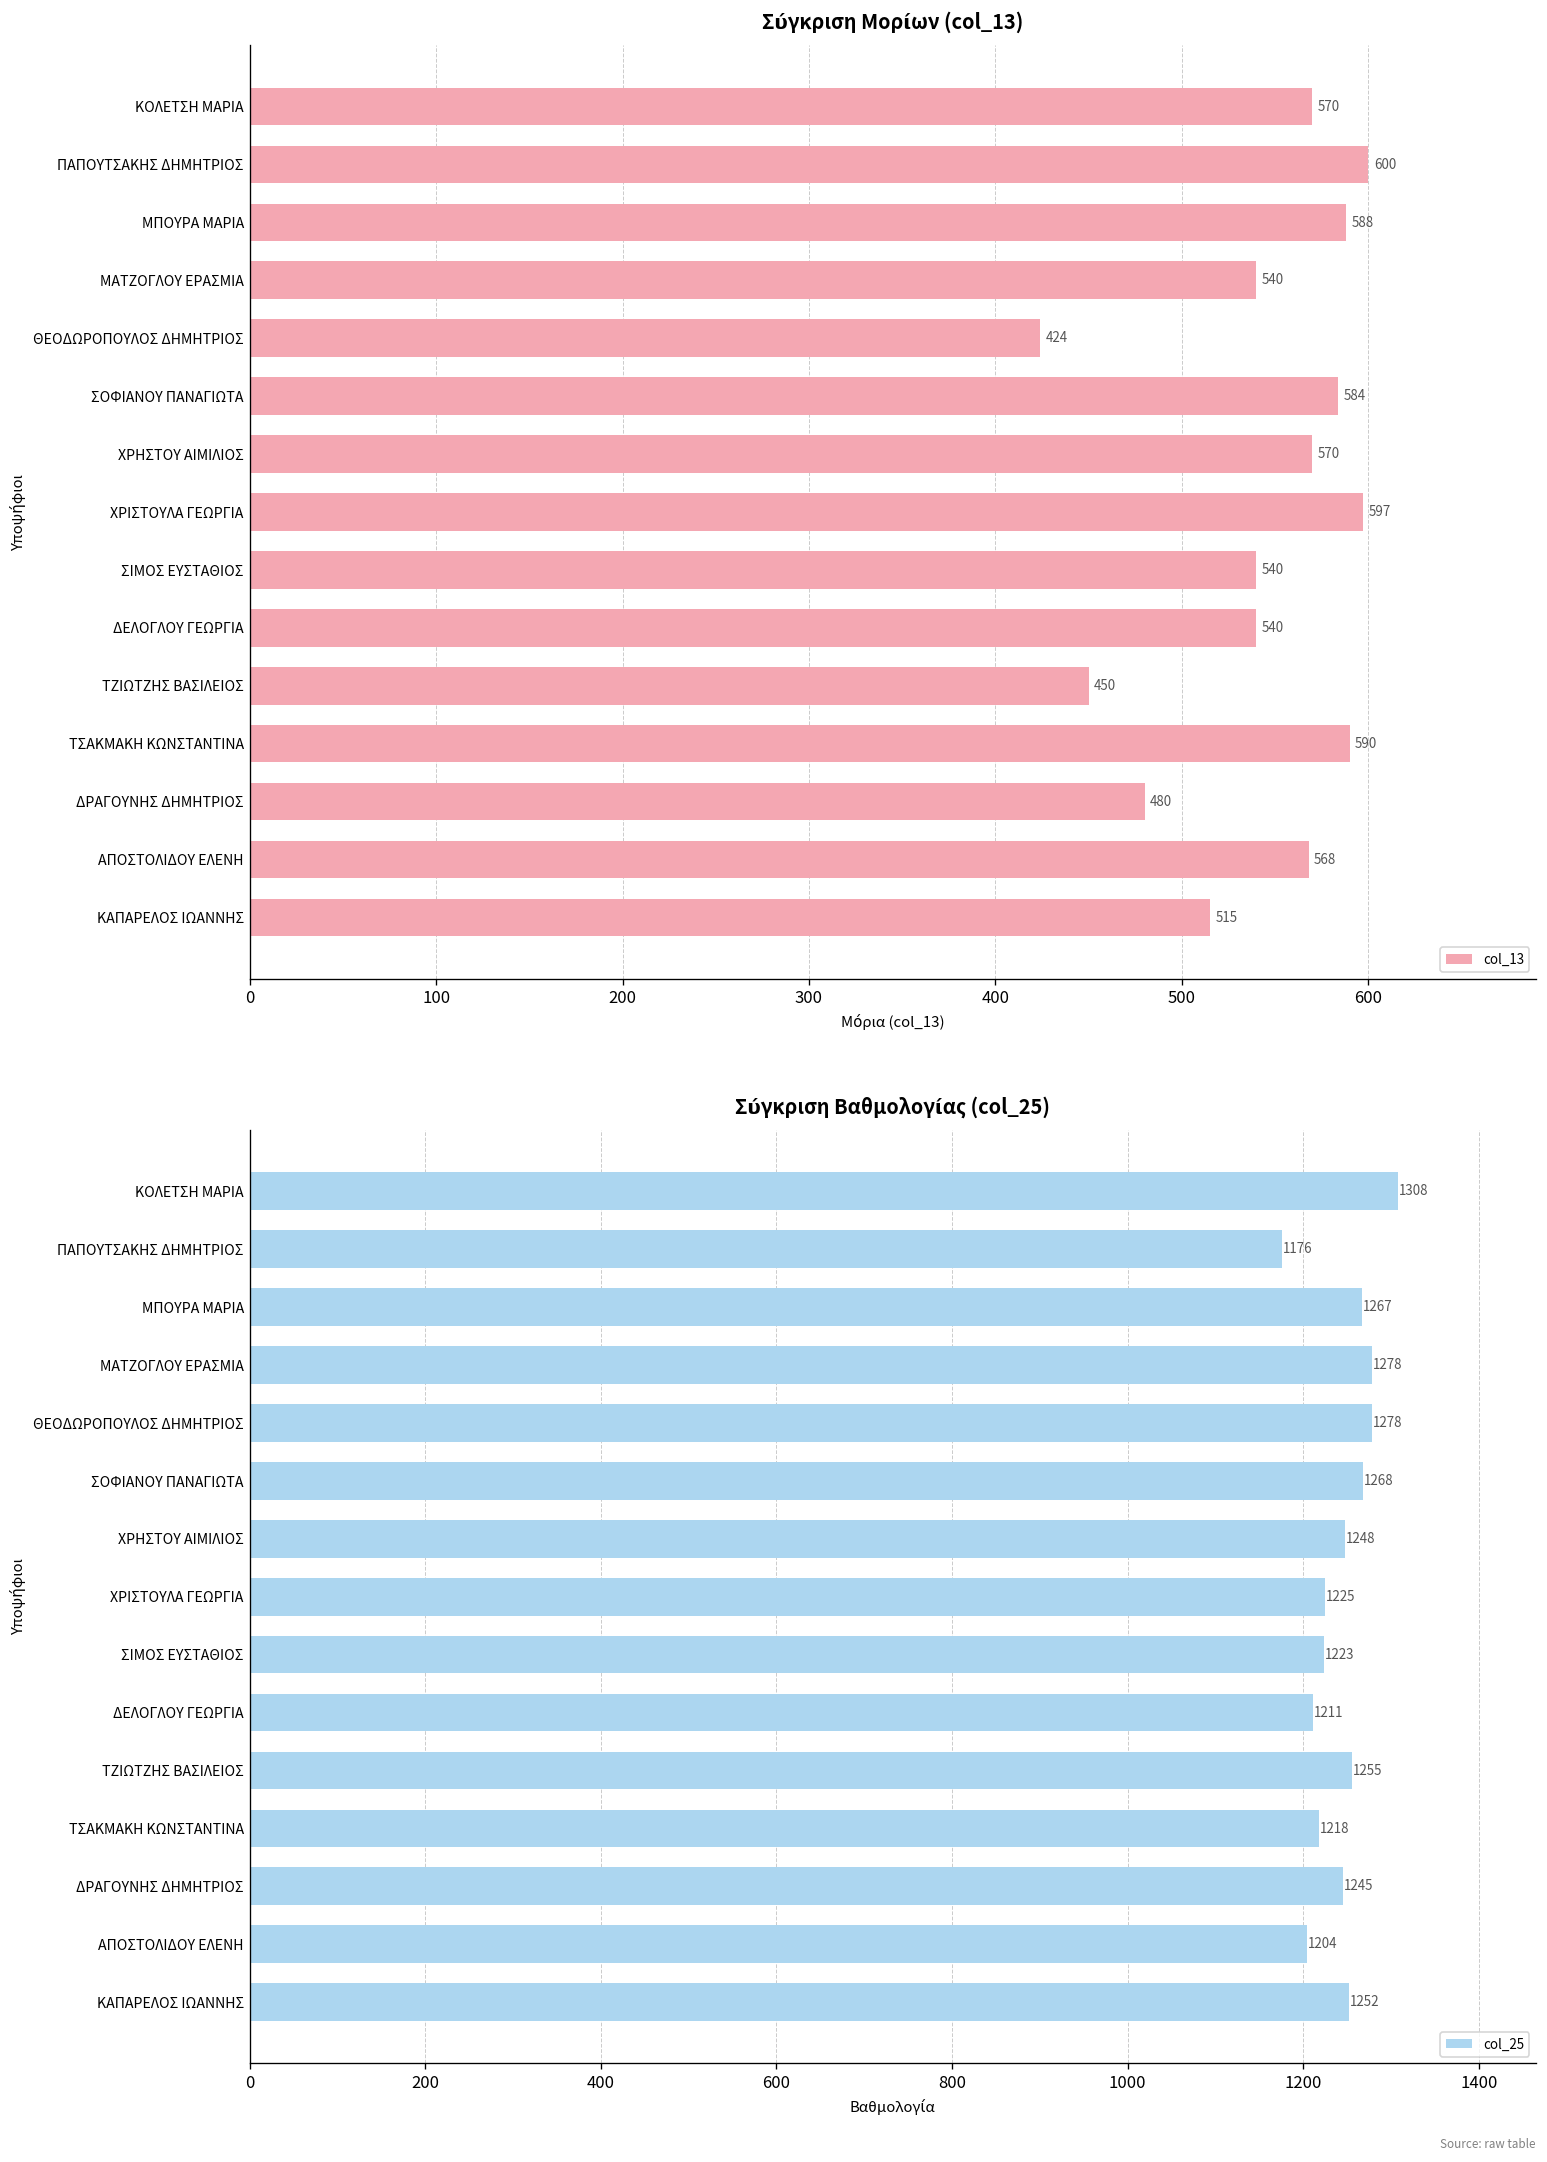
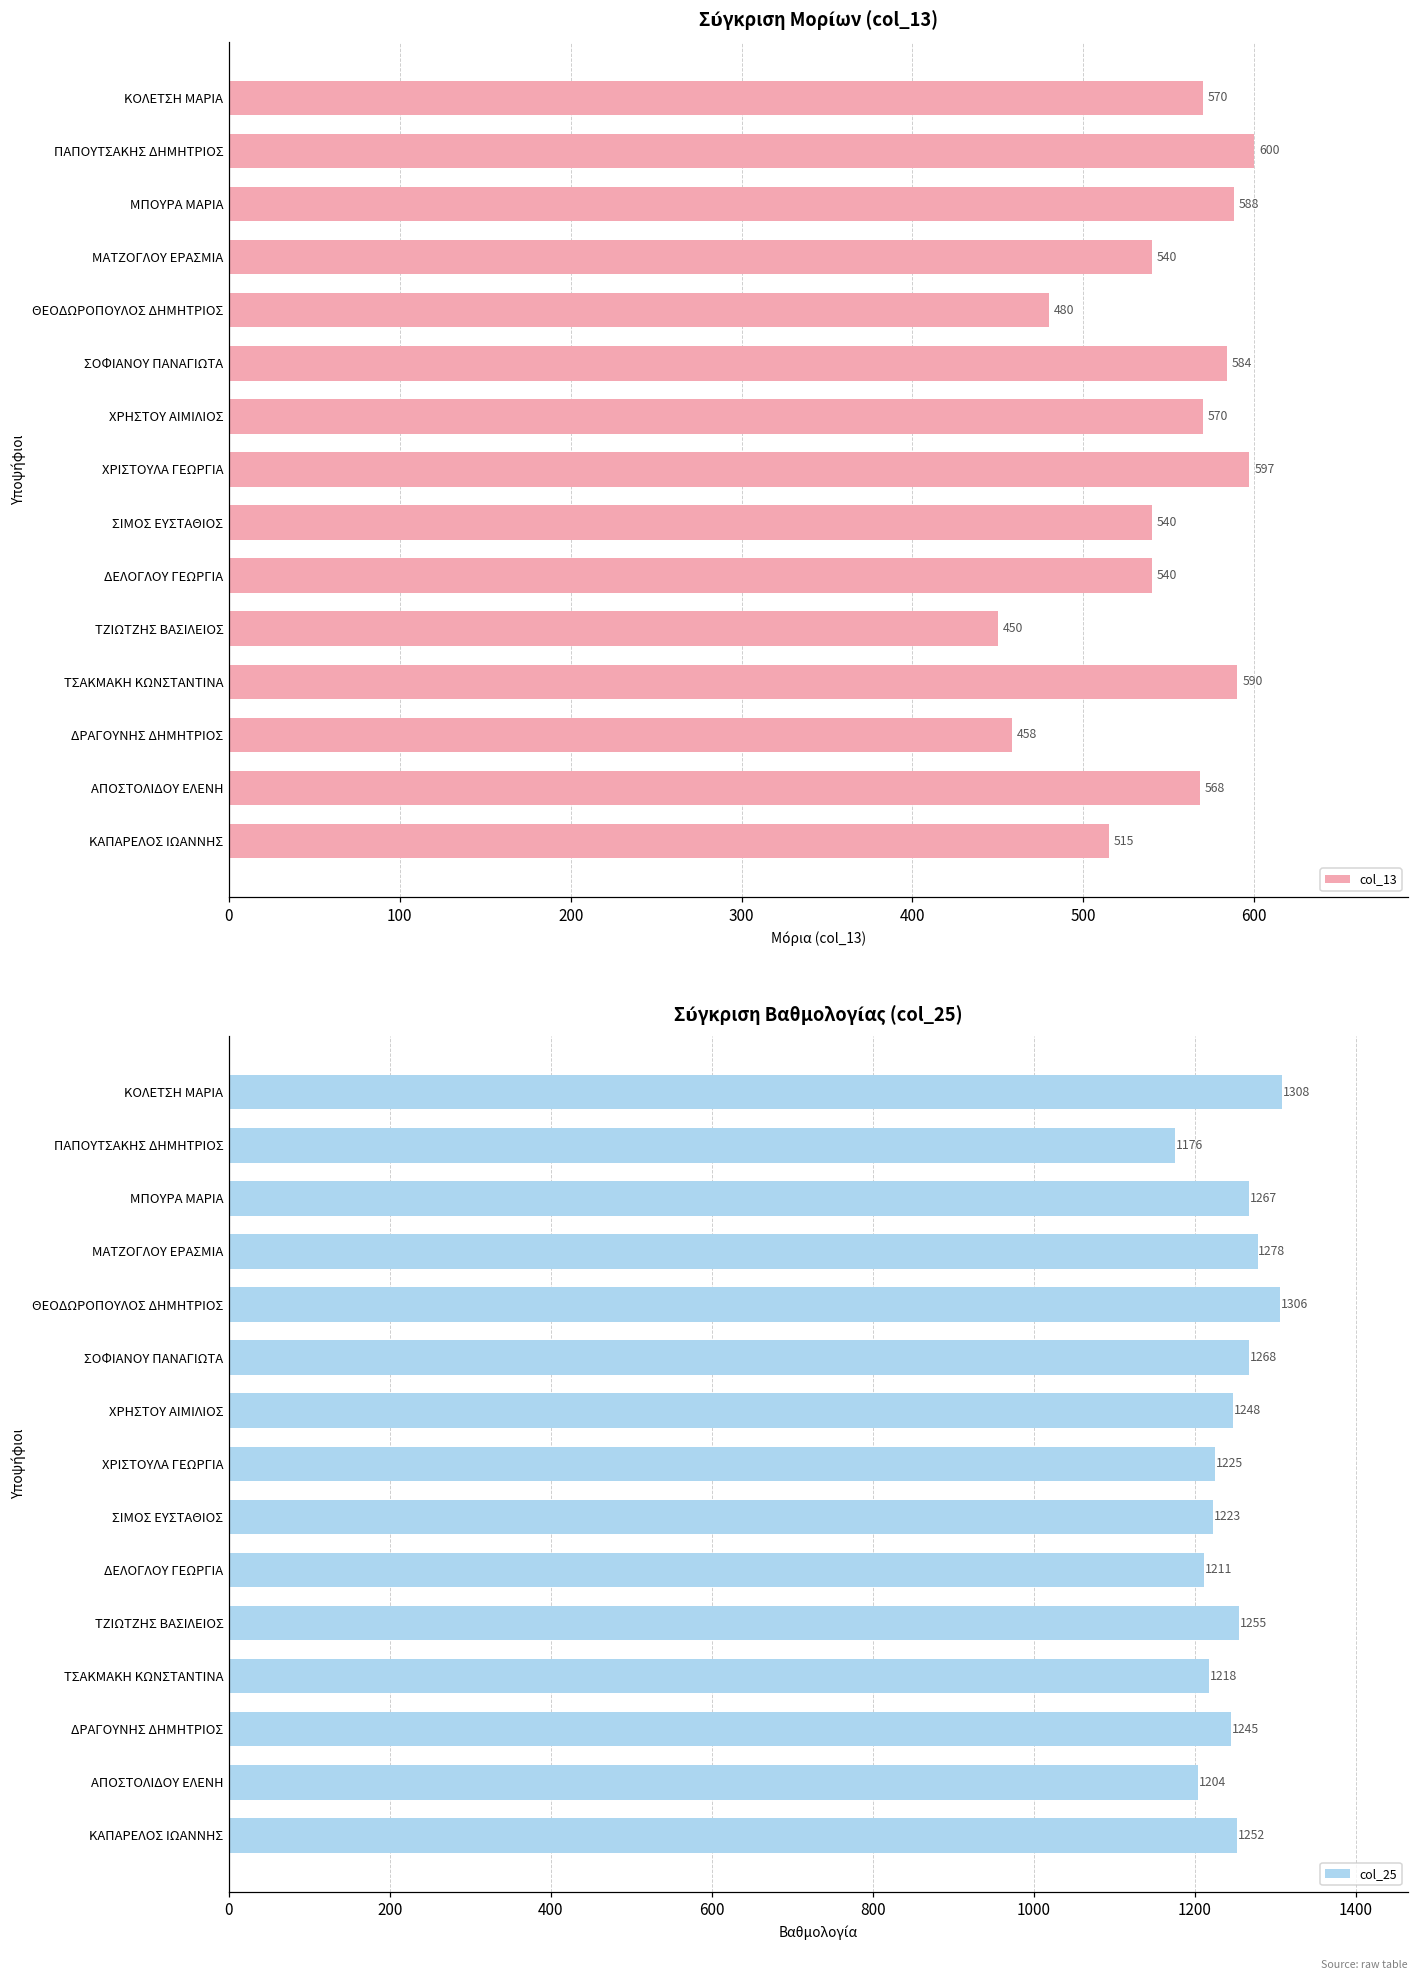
Σύγκριση Μορίων (col_13), ΘΕΟΔΩΡΟΠΟΥΛΟΣ ΔΗΜΗΤΡΙΟΣ: 424 -> 480
Σύγκριση Μορίων (col_13), ΔΡΑΓΟΥΝΗΣ ΔΗΜΗΤΡΙΟΣ: 480 -> 458
Σύγκριση Βαθμολογίας (col_25), ΘΕΟΔΩΡΟΠΟΥΛΟΣ ΔΗΜΗΤΡΙΟΣ: 1278 -> 1306
